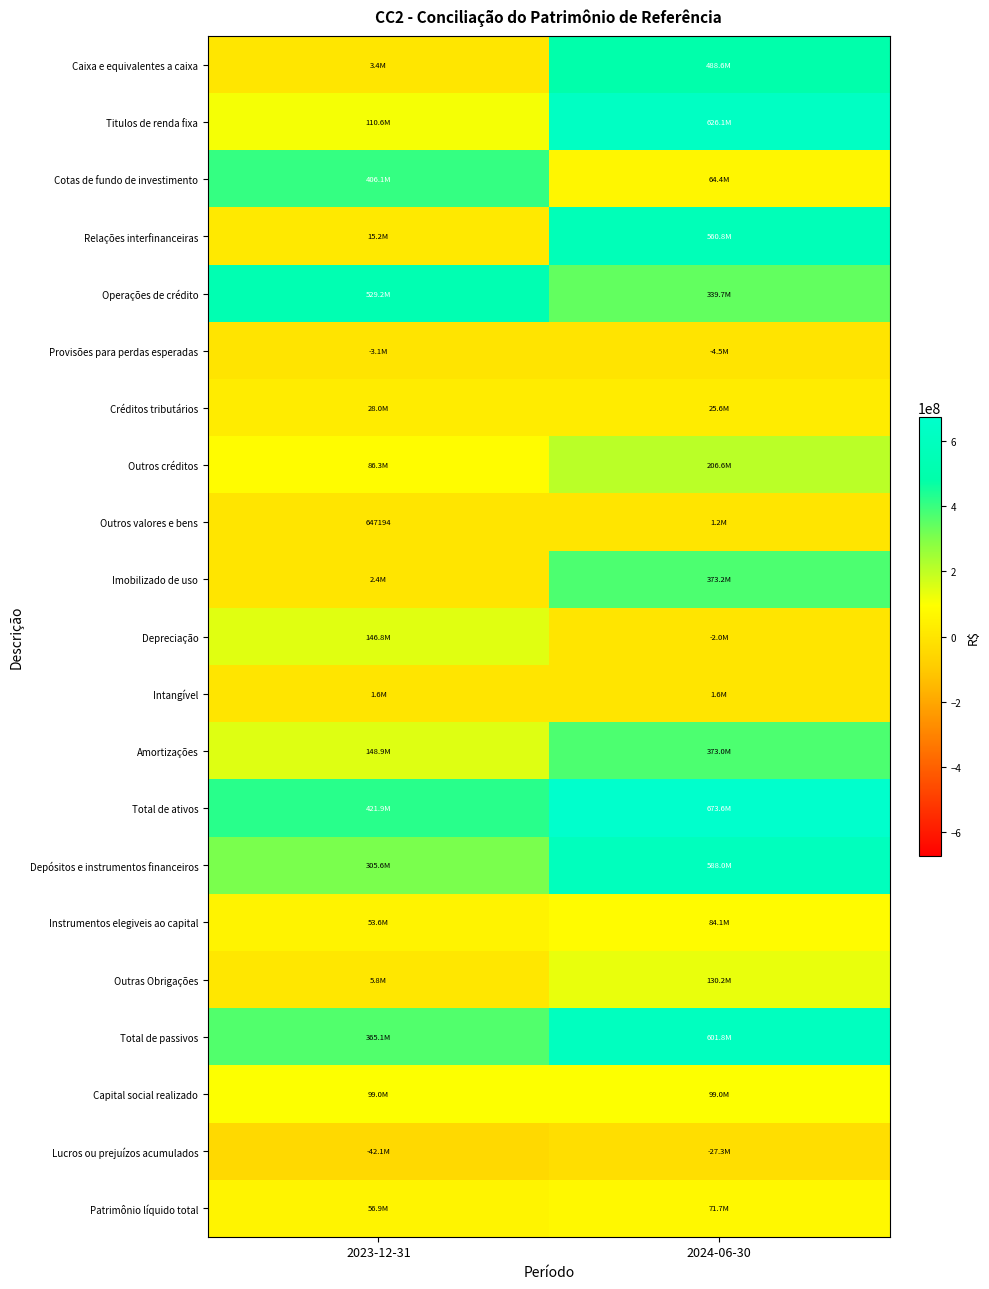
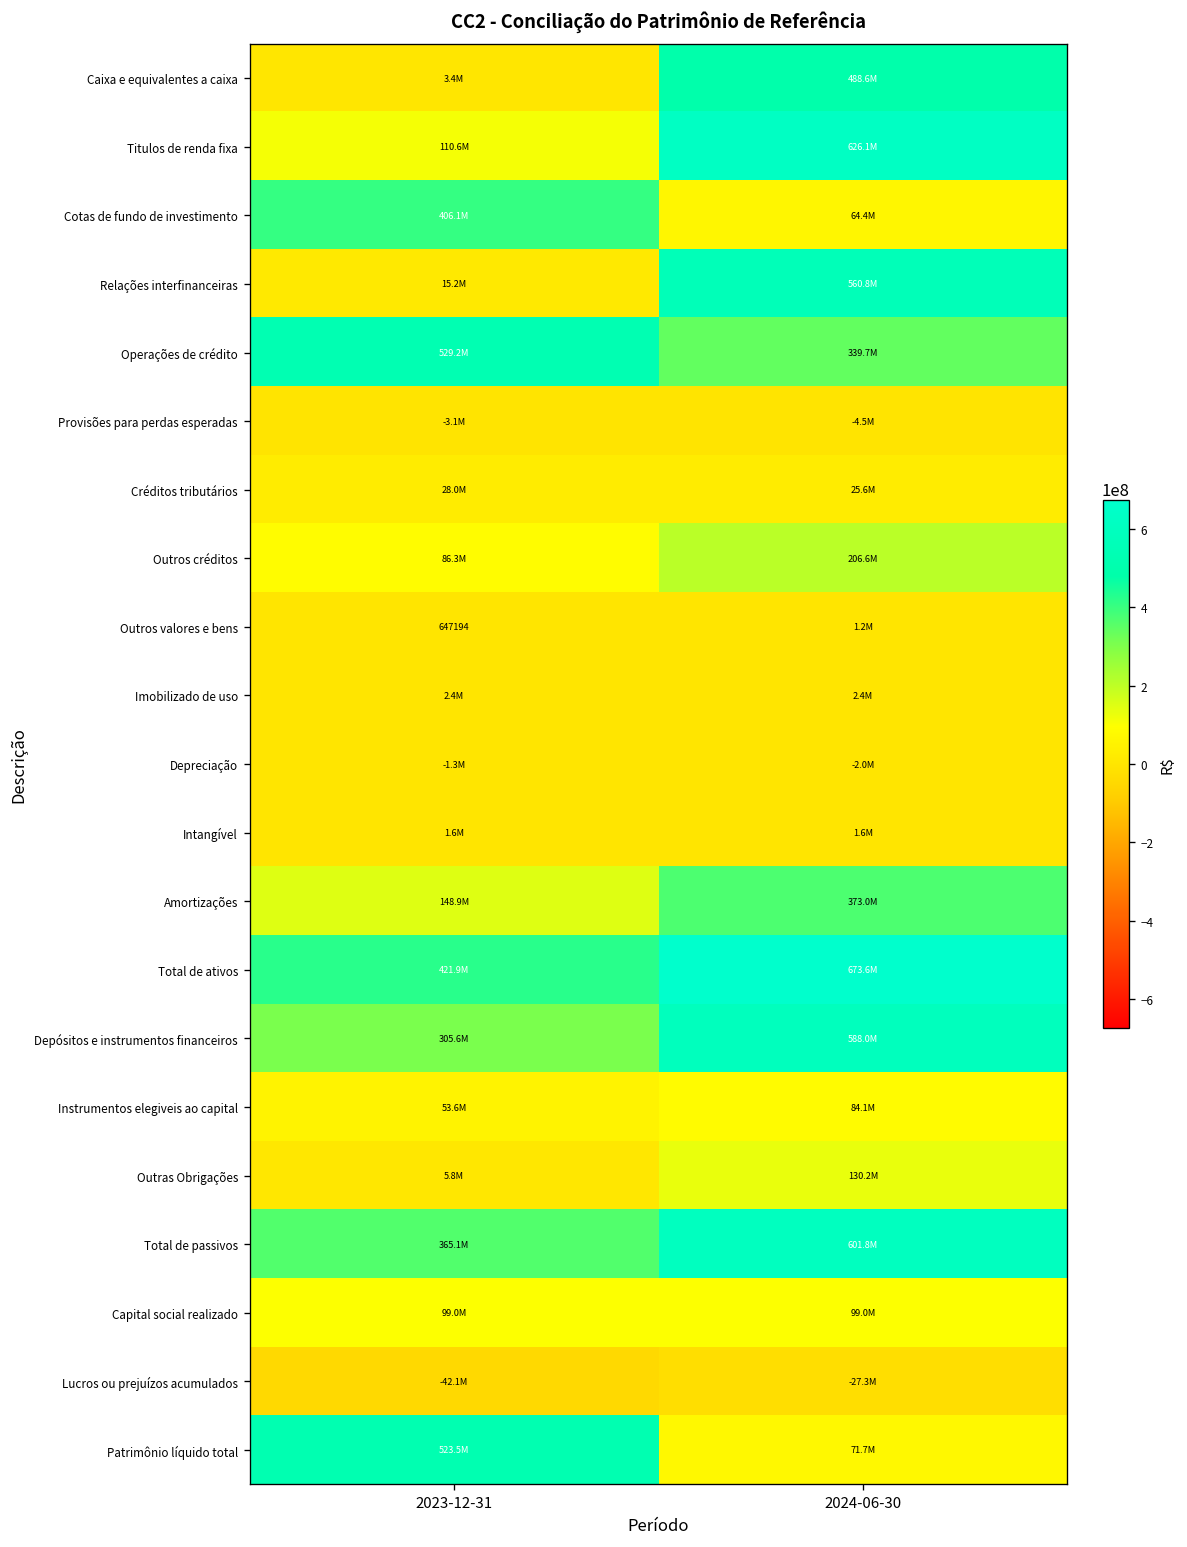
Imobilizado de uso, 2024-06-30: 373.2M -> 2.4M
Depreciação, 2023-12-31: 146.8M -> -1.3M
Patrimônio líquido total, 2023-12-31: 56.9M -> 523.5M
